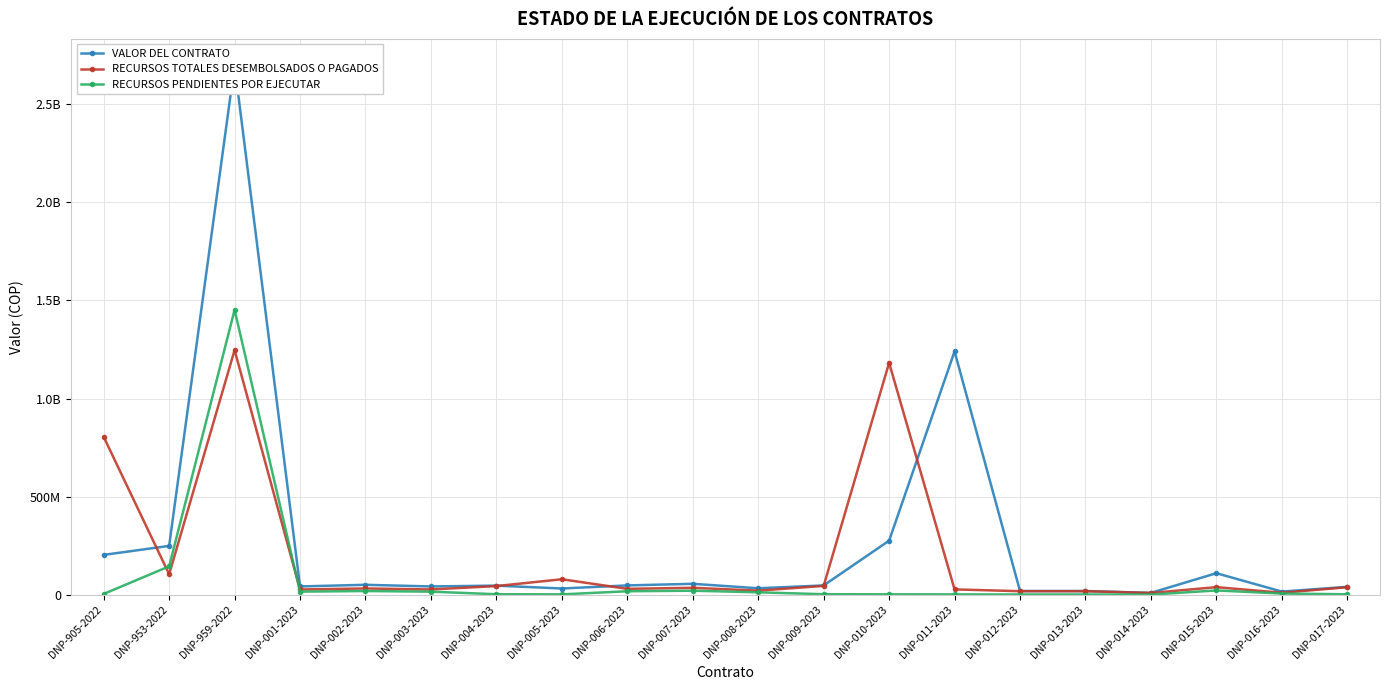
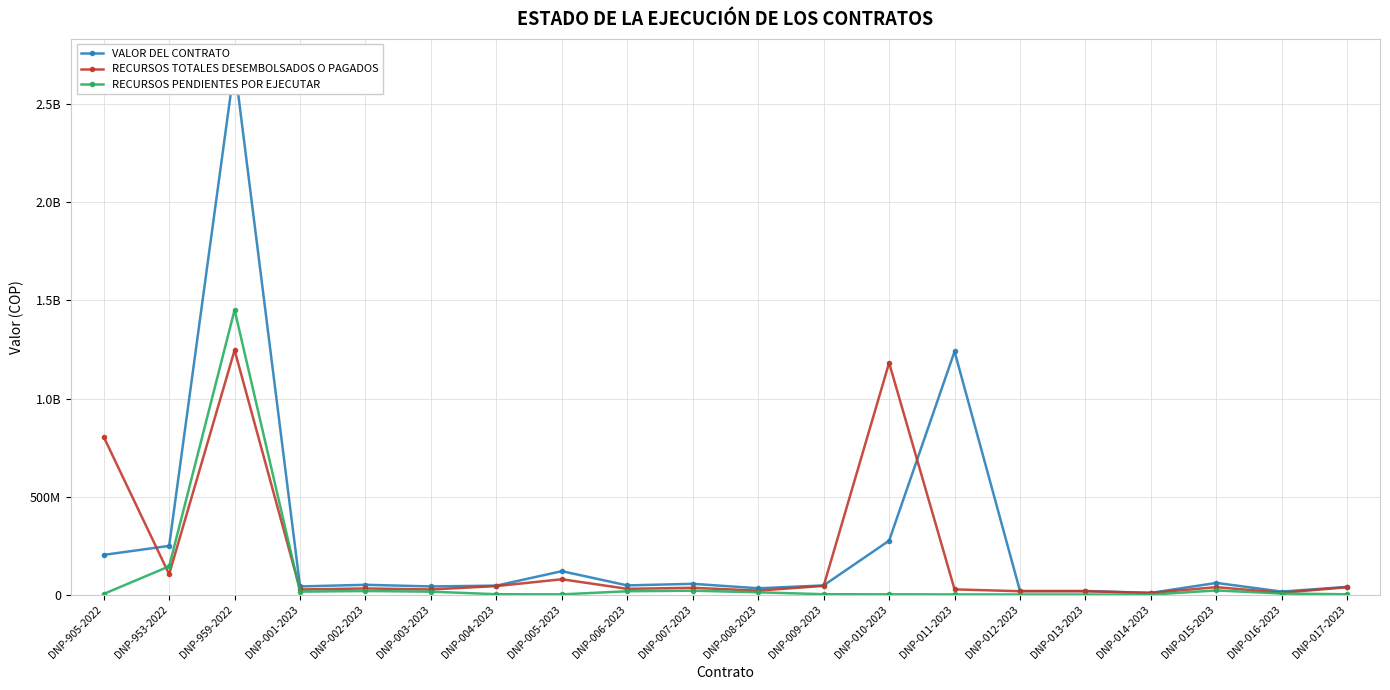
VALOR DEL CONTRATO, DNP-005-2023: 30000000 -> 120000000
VALOR DEL CONTRATO, DNP-015-2023: 110000000 -> 60000000
